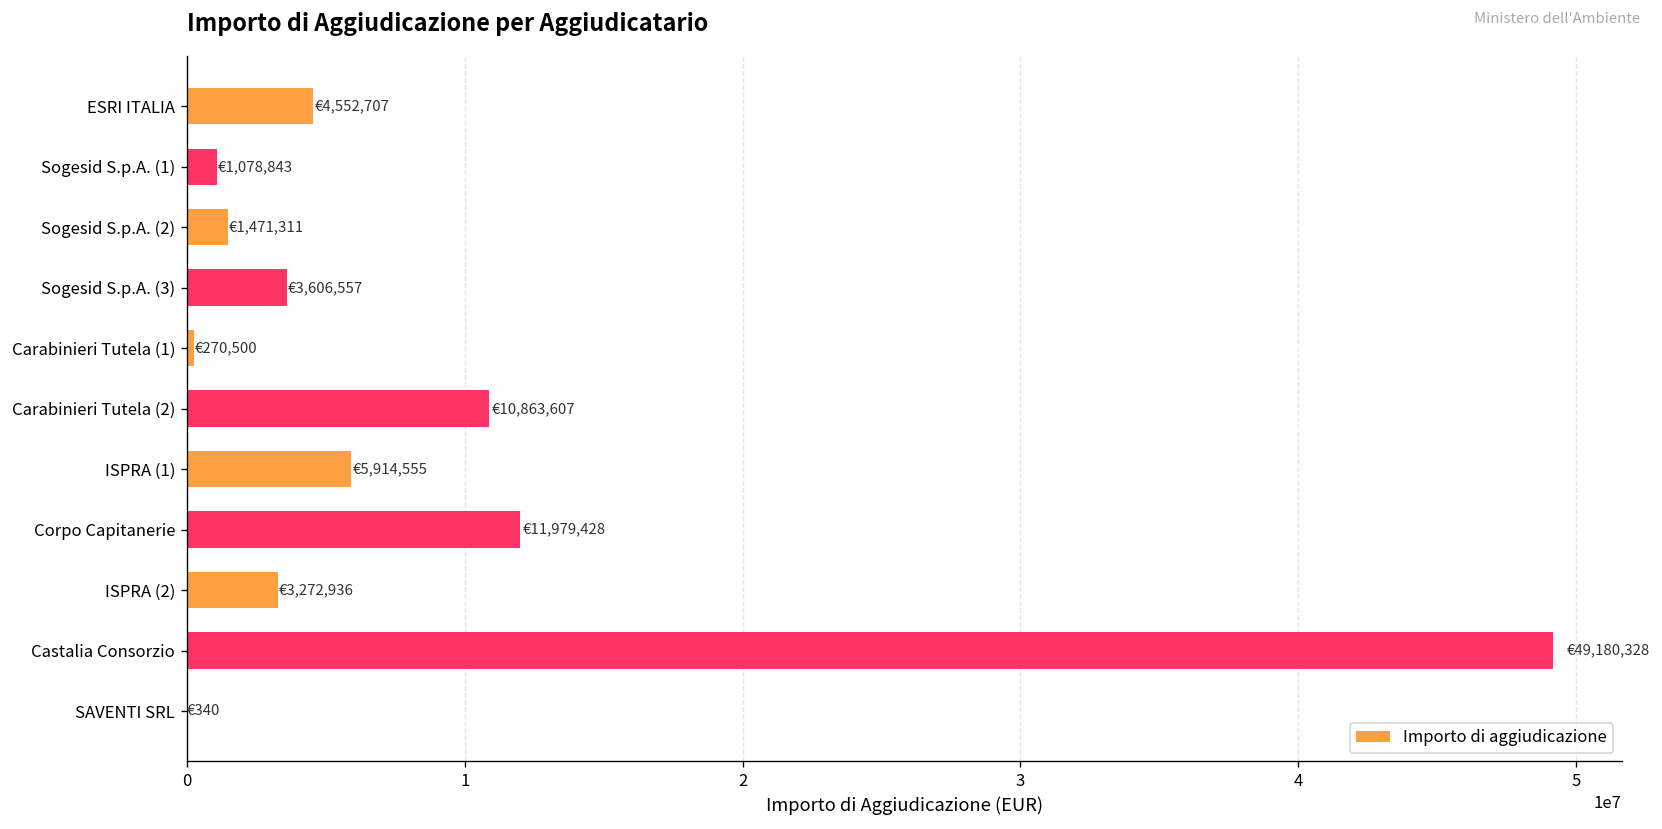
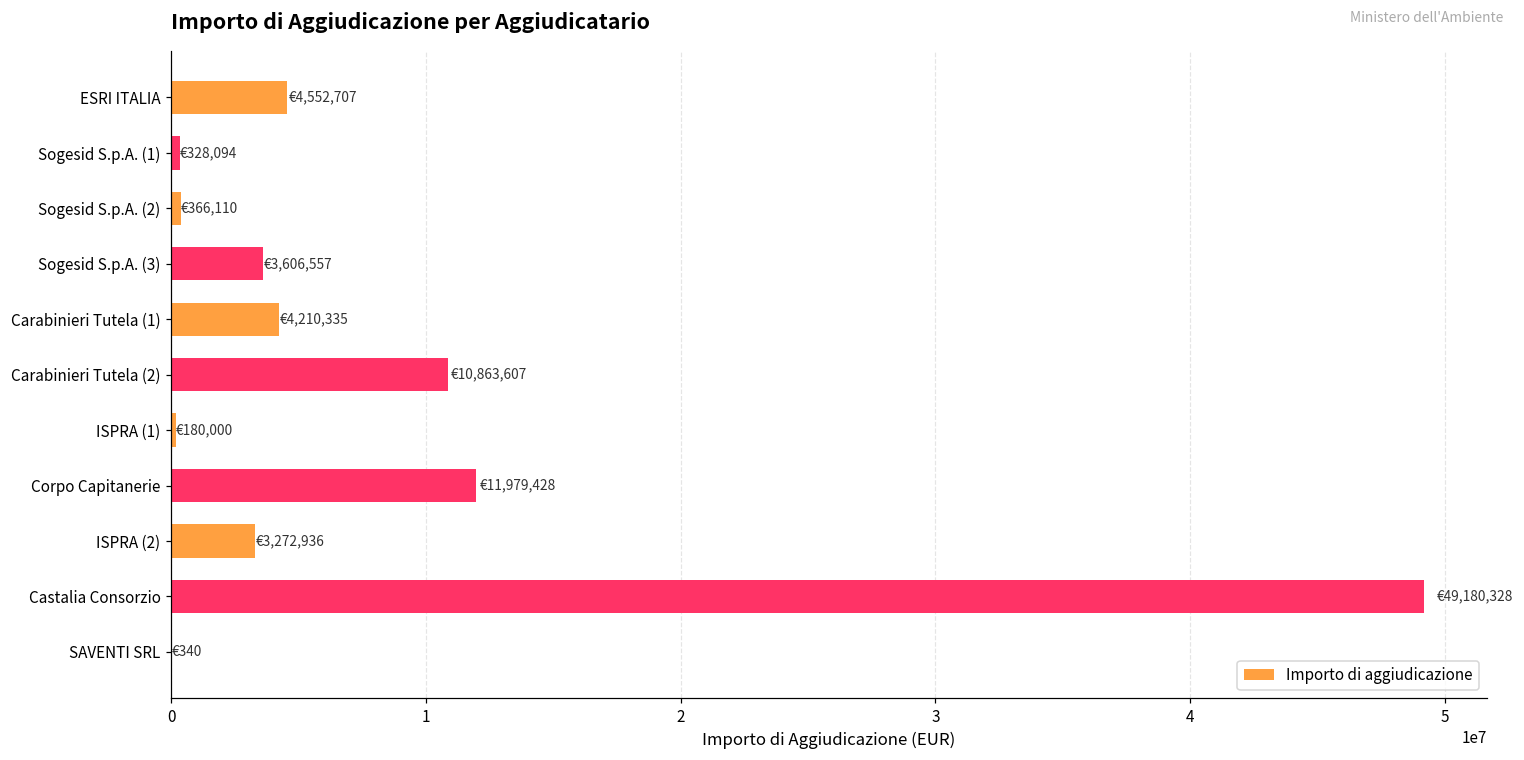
Sogesid S.p.A. (1): €1,078,843 -> €328,094
Sogesid S.p.A. (2): €1,471,311 -> €366,110
Carabinieri Tutela (1): €270,500 -> €4,210,335
ISPRA (1): €5,914,555 -> €180,000
